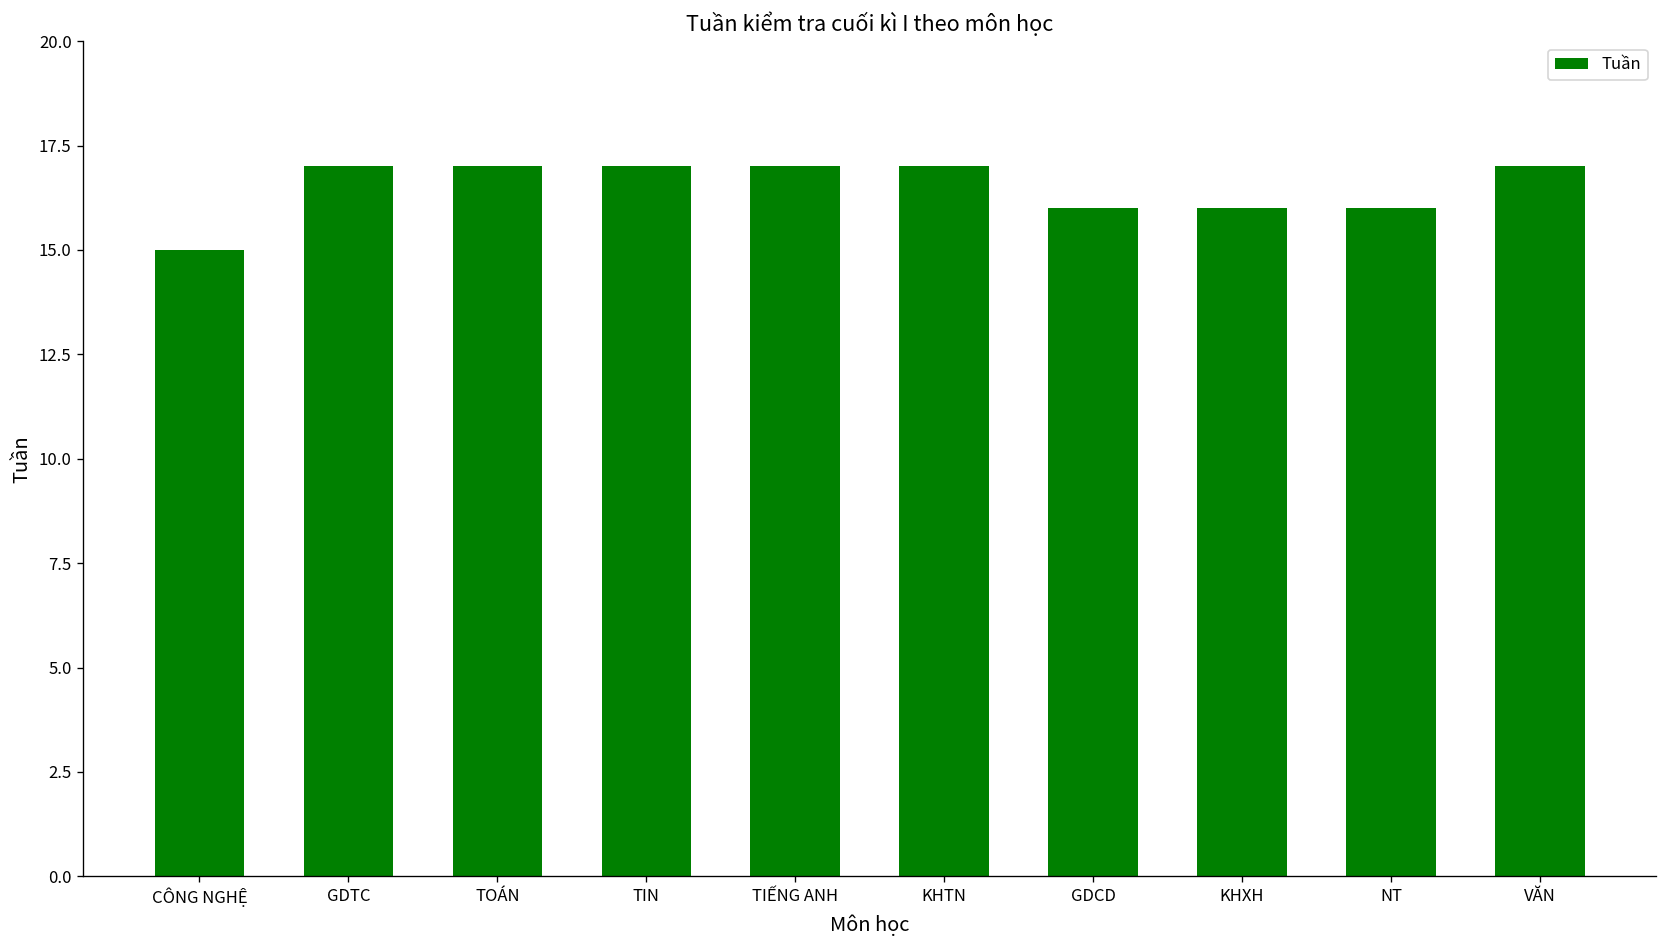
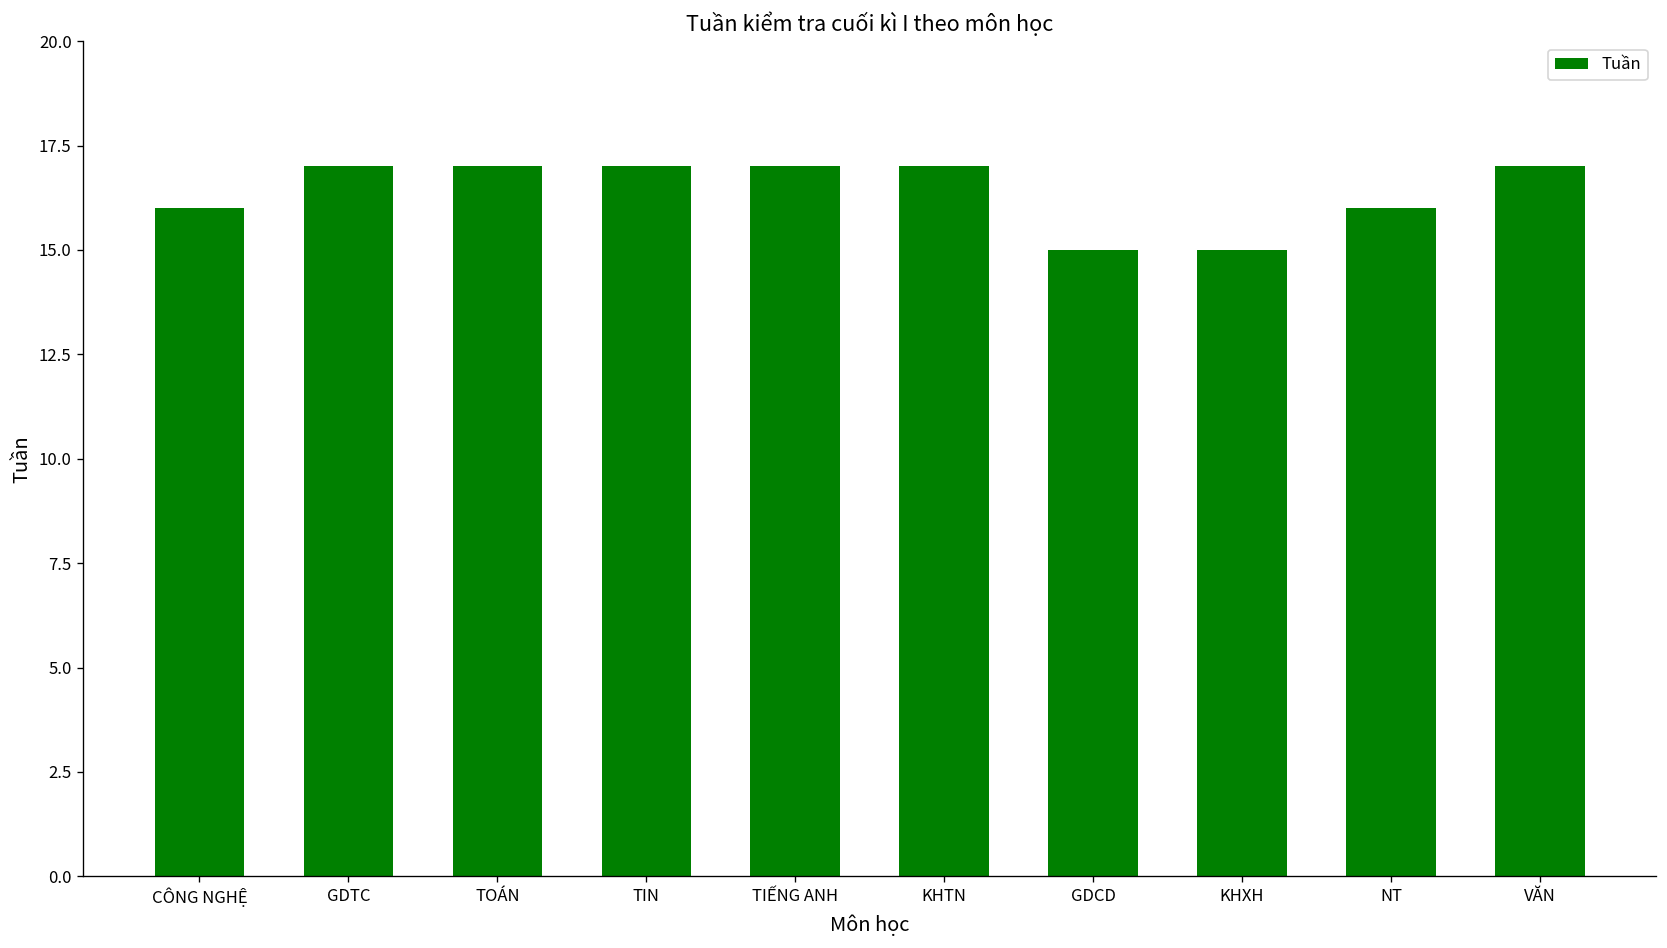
CÔNG NGHỆ: 15 -> 16
GDCD: 16 -> 15
KHXH: 16 -> 15
